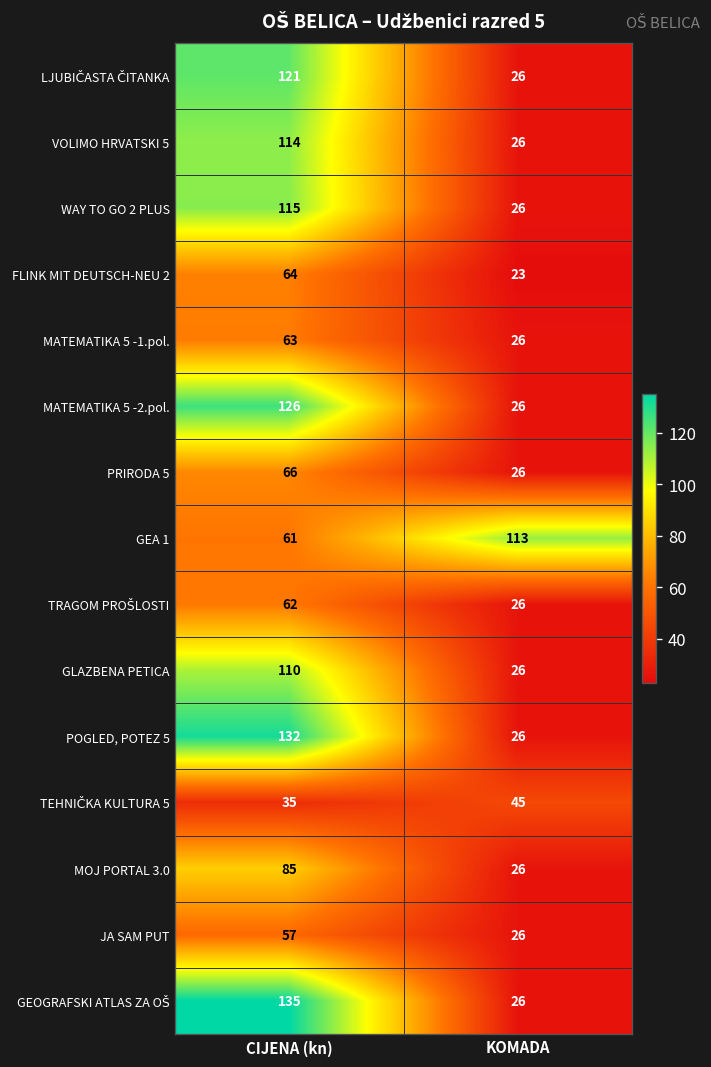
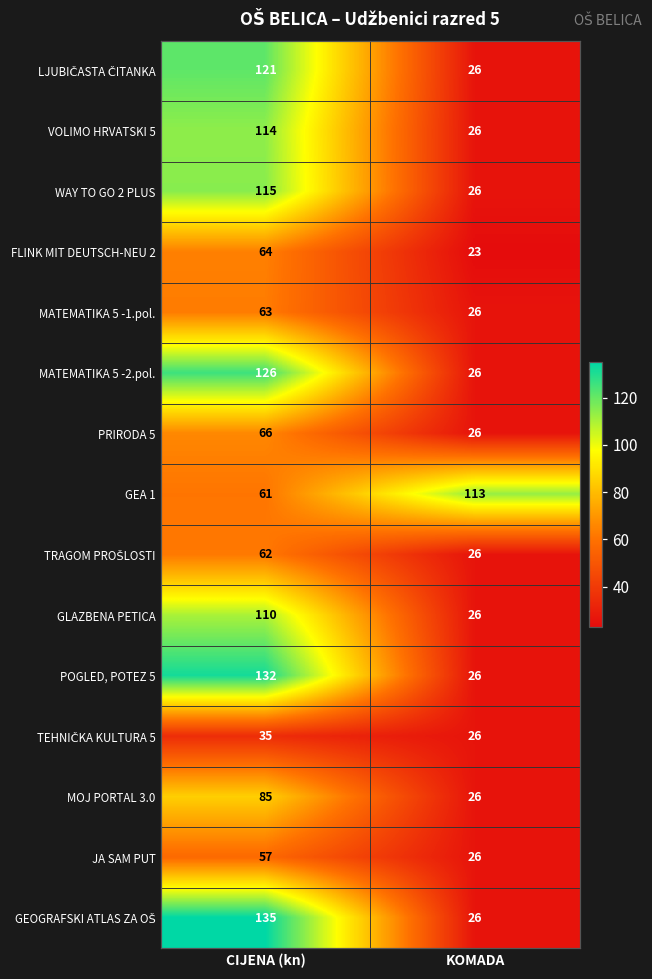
TEHNIČKA KULTURA 5, KOMADA: 45 -> 26
